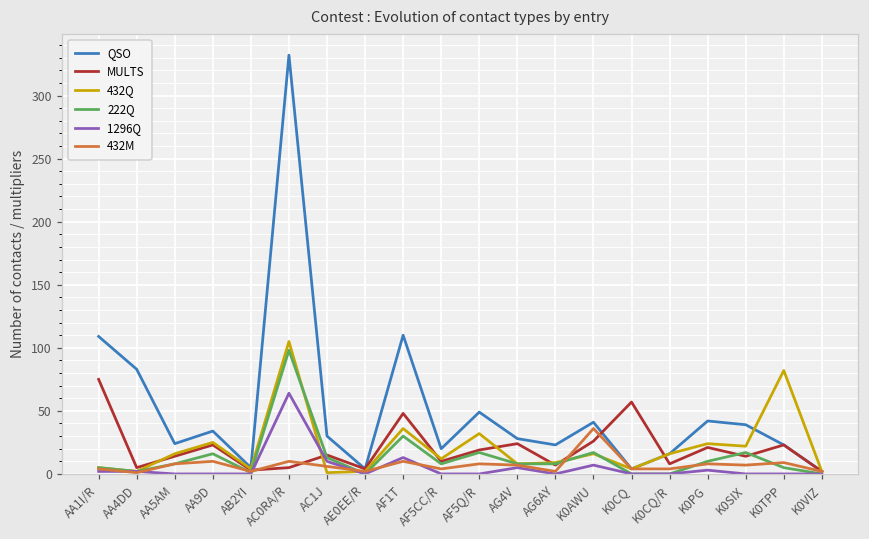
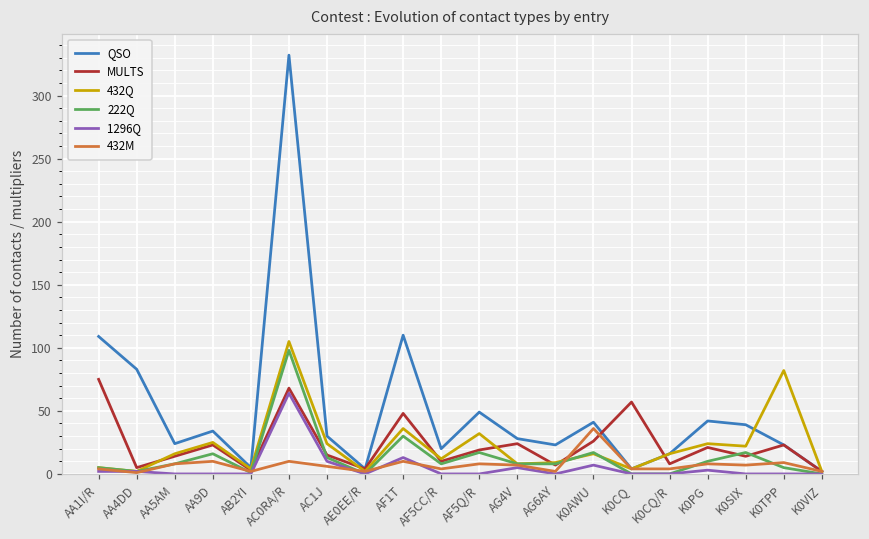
MULTS, AC0RA/R: 5 -> 68
432Q, AC1J: 1 -> 24
